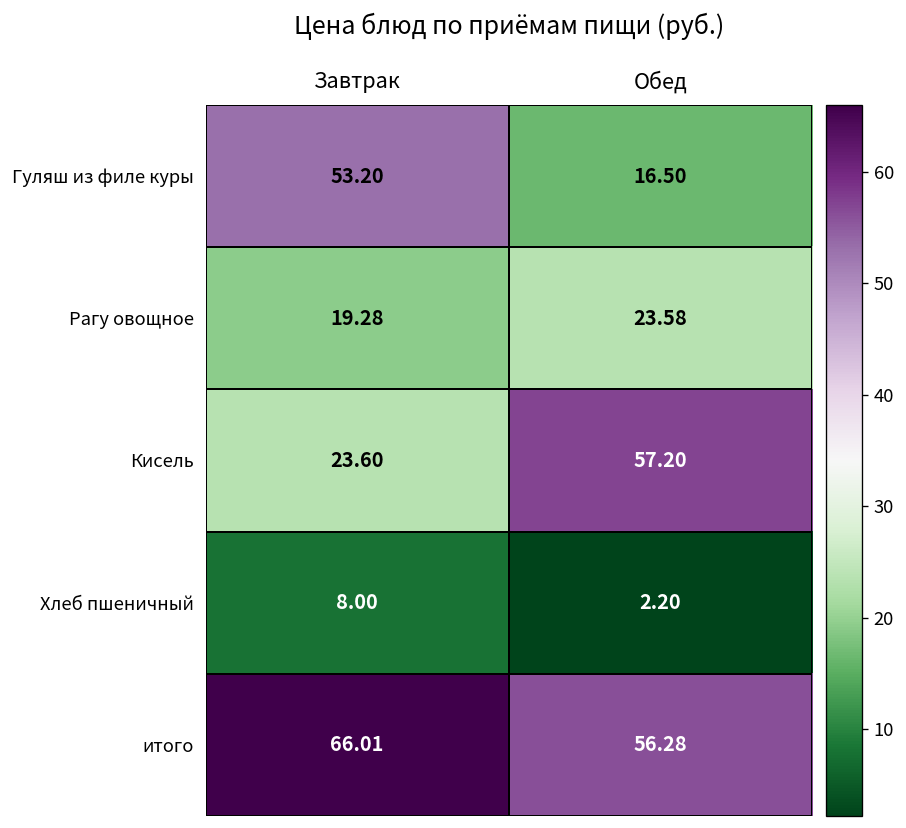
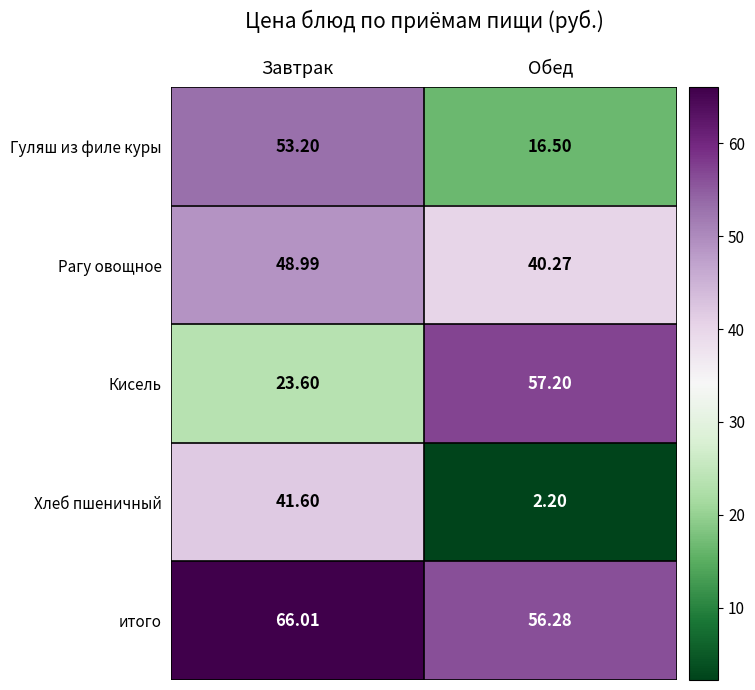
Рагу овощное, Завтрак: 19.28 -> 48.99
Рагу овощное, Обед: 23.58 -> 40.27
Хлеб пшеничный, Завтрак: 8.00 -> 41.60
